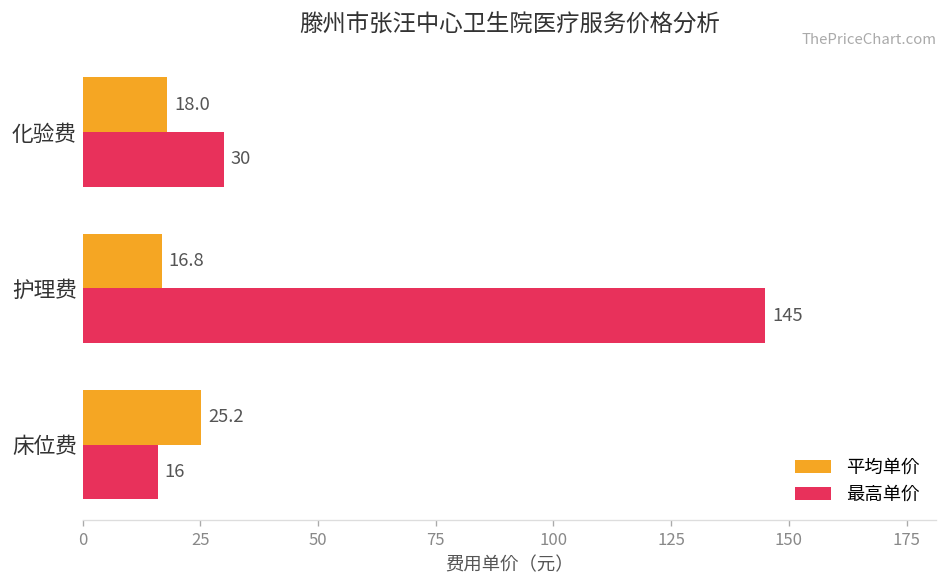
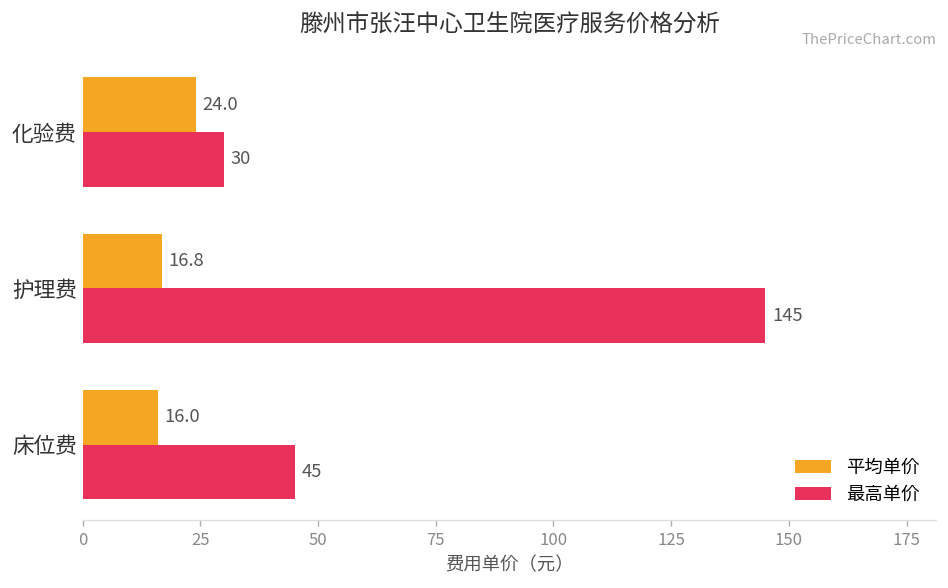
平均单价, 化验费: 18.0 -> 24.0
平均单价, 床位费: 25.2 -> 16.0
最高单价, 床位费: 16 -> 45
